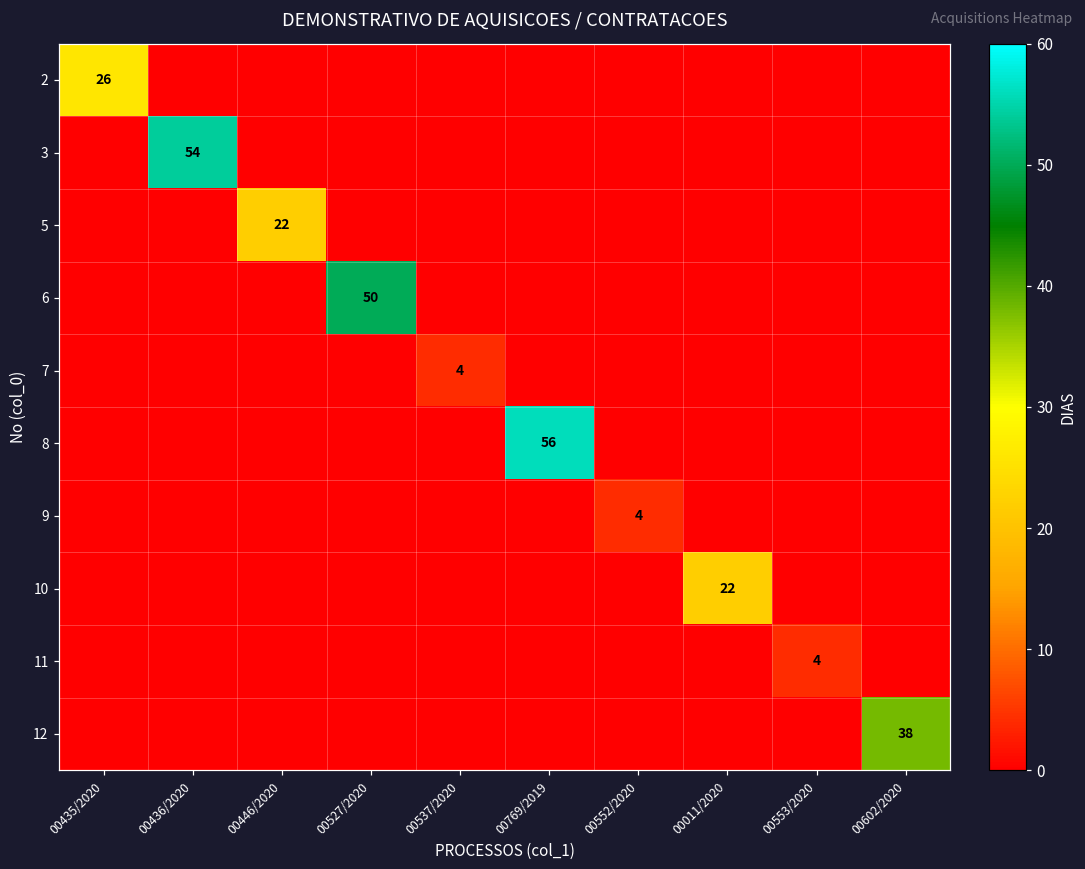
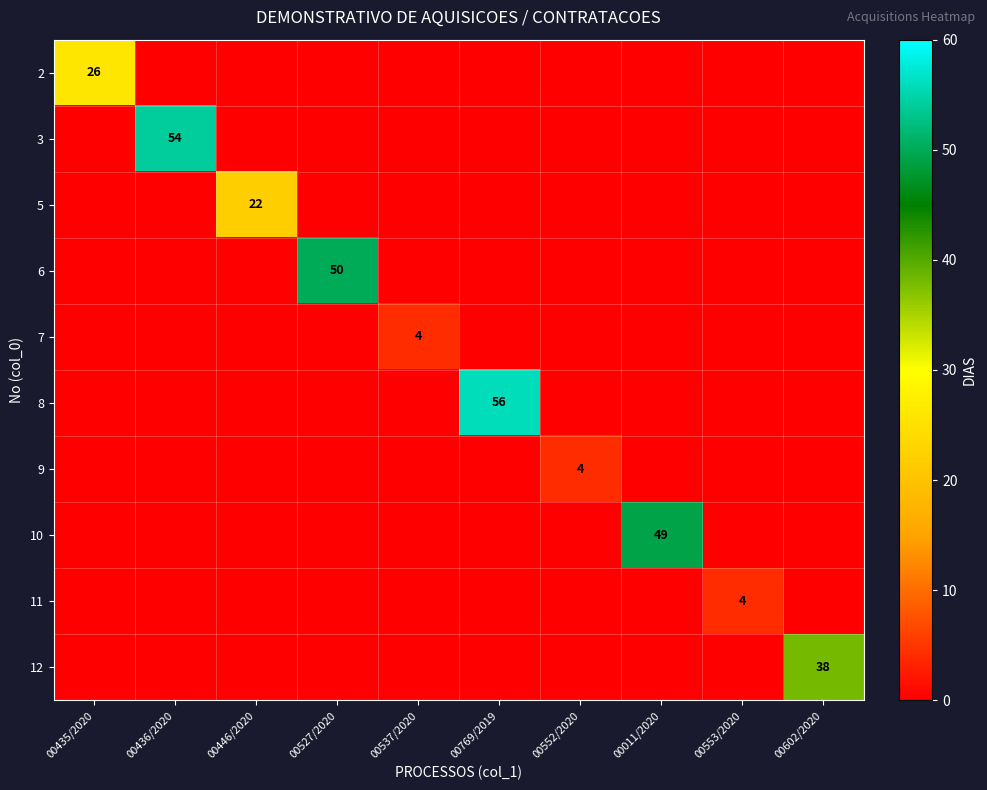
10, 00011/2020: 22 -> 49
